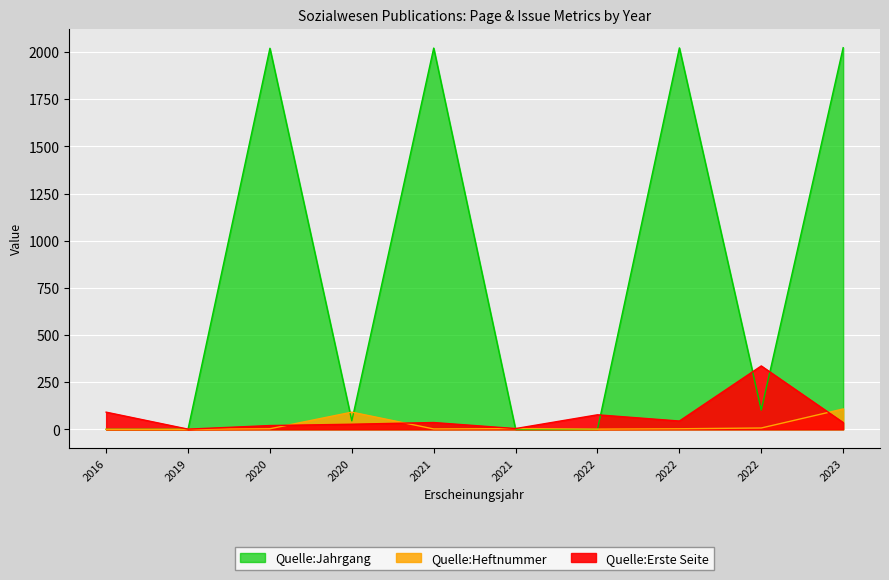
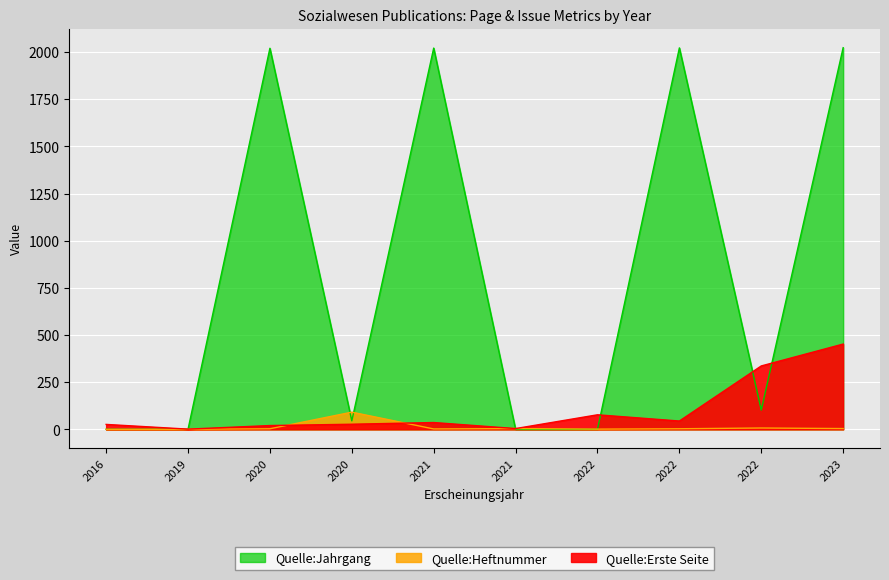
Quelle:Erste Seite, 2016: 90 -> 30
Quelle:Heftnummer, 2023: 110 -> 0
Quelle:Erste Seite, 2023: 40 -> 450
